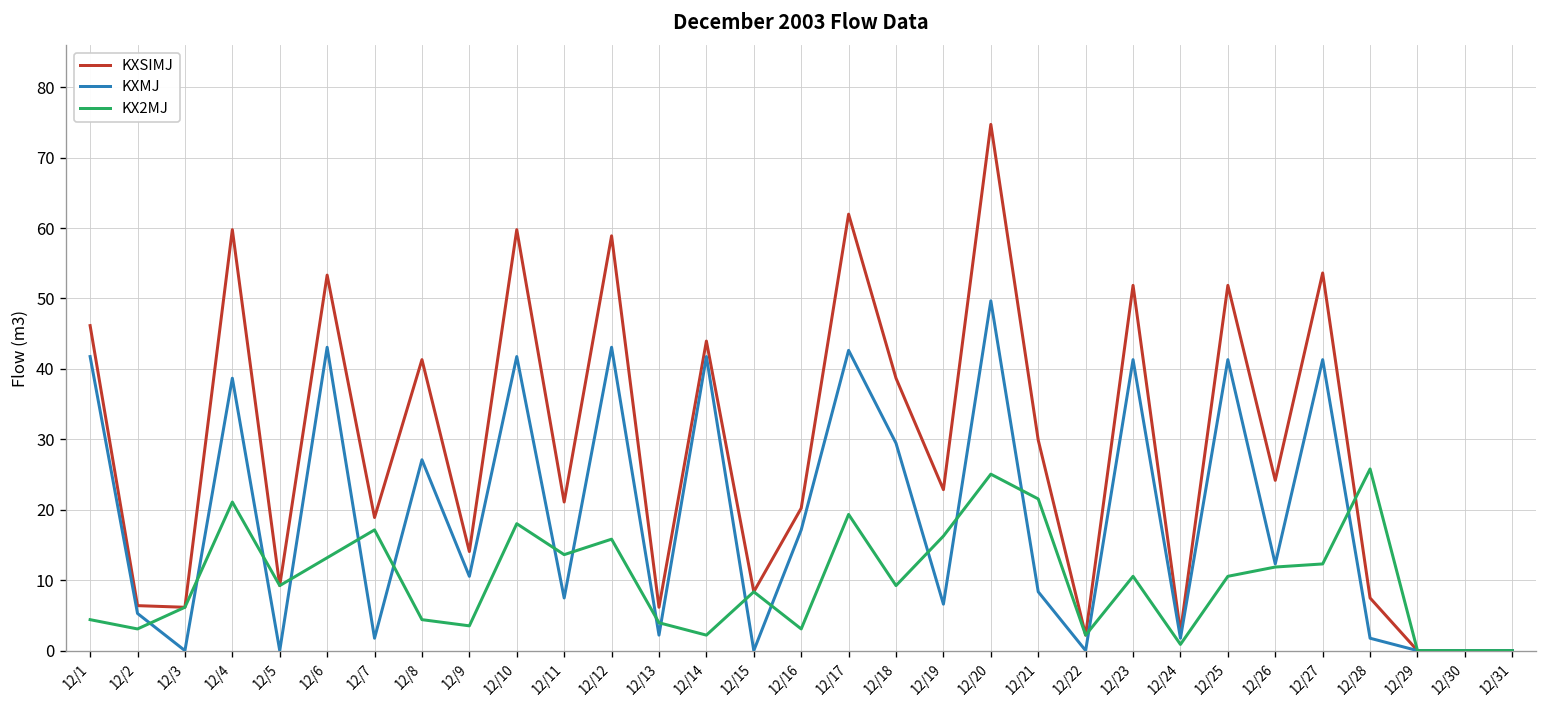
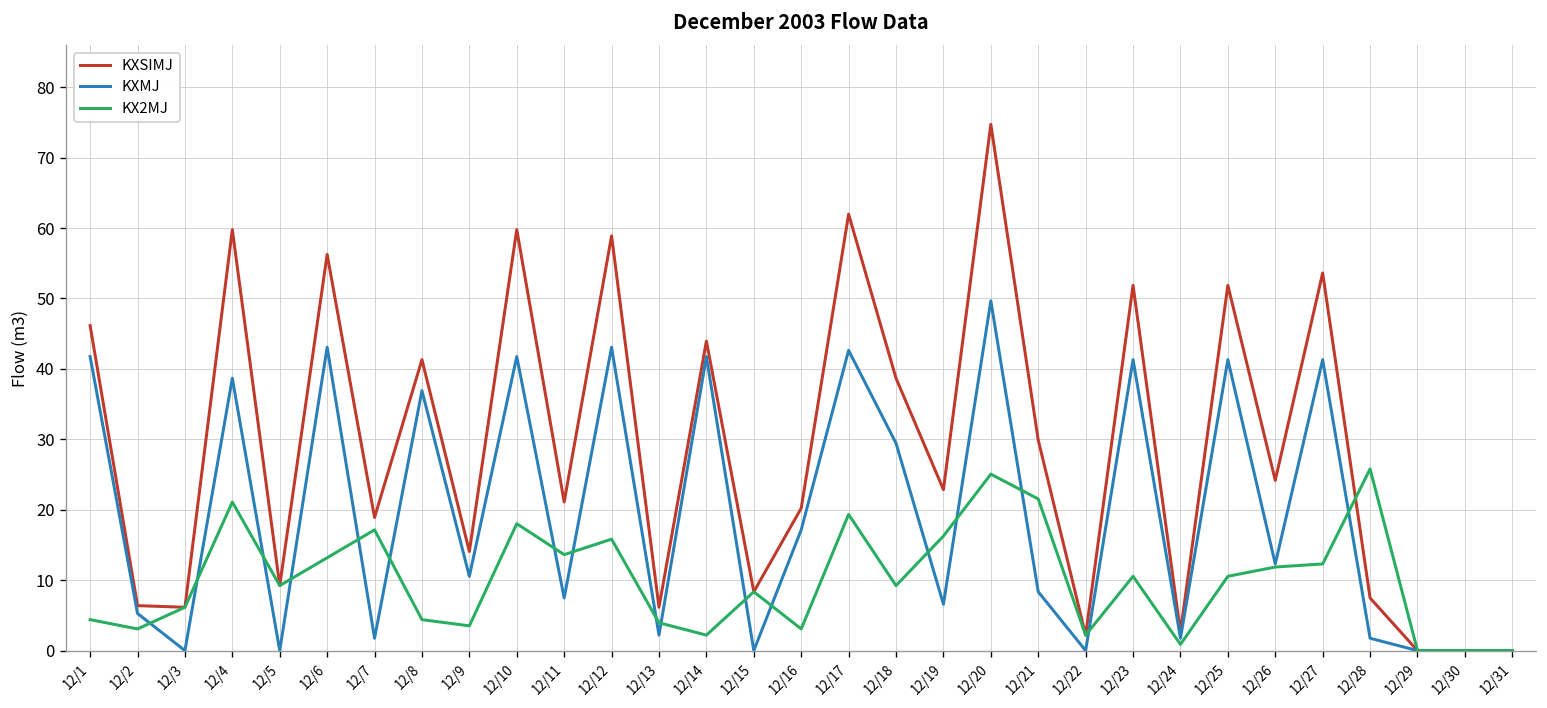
KXSIMJ, 12/6: 53 -> 56
KXMJ, 12/8: 27 -> 37
